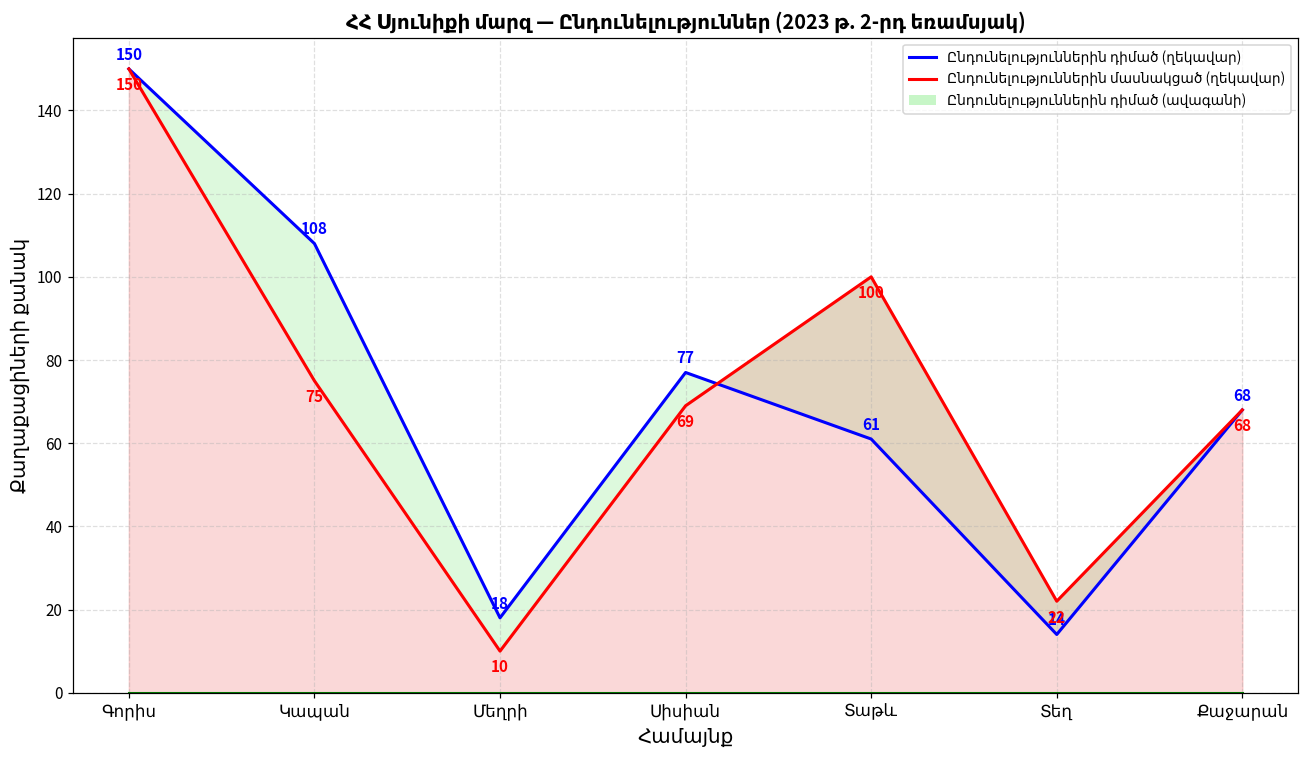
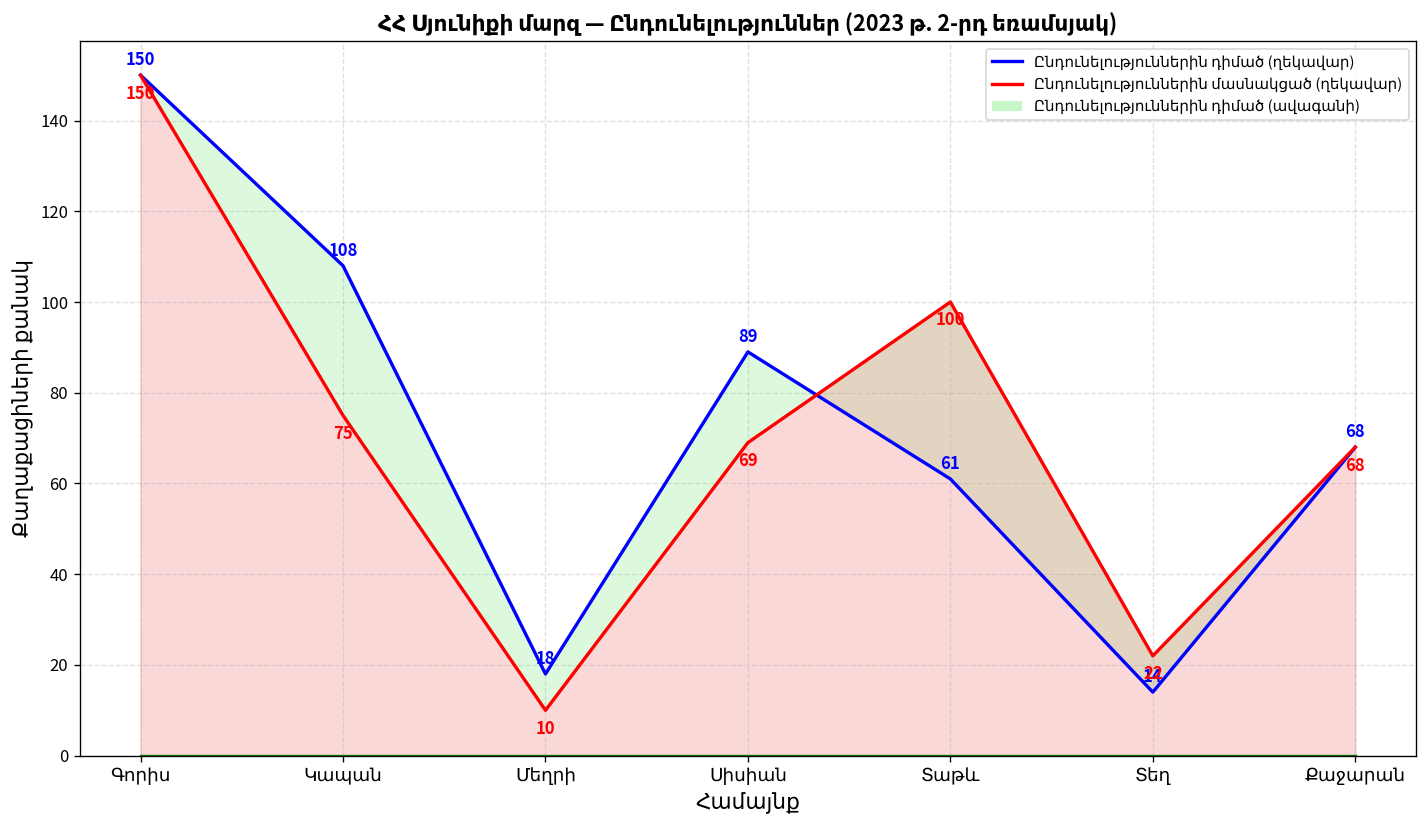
Ընդունելություններին դիմած (ղեկավար), Սիսիան: 77 -> 89
